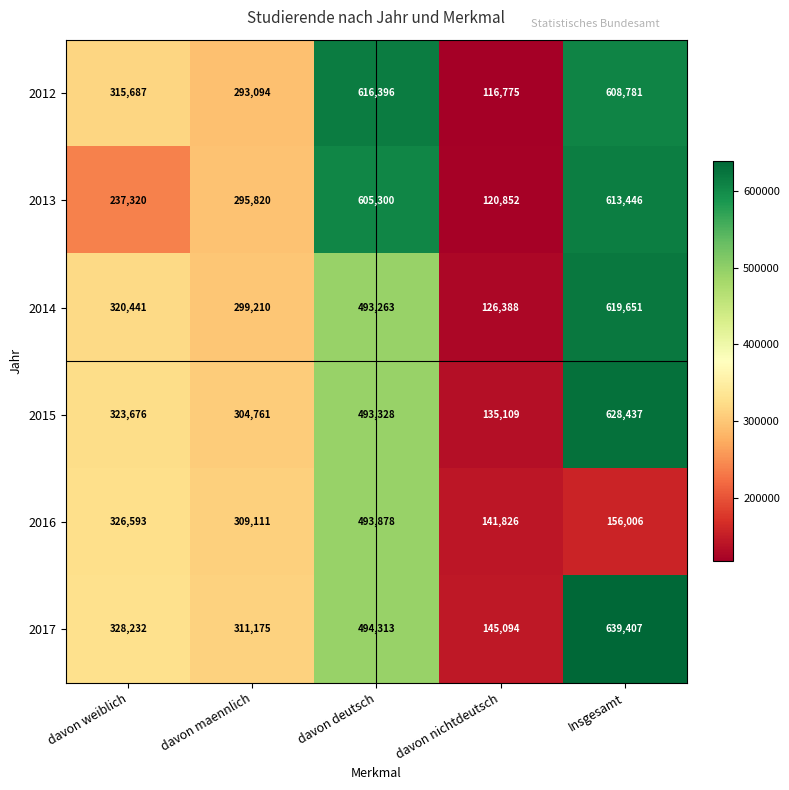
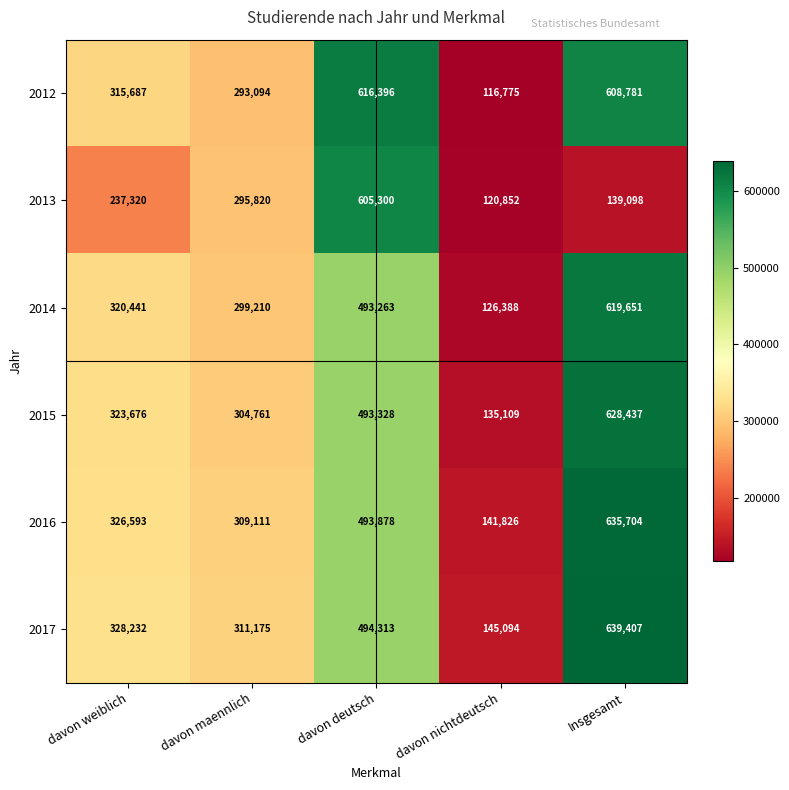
2013, Insgesamt: 613,446 -> 139,098
2016, Insgesamt: 156,006 -> 635,704
